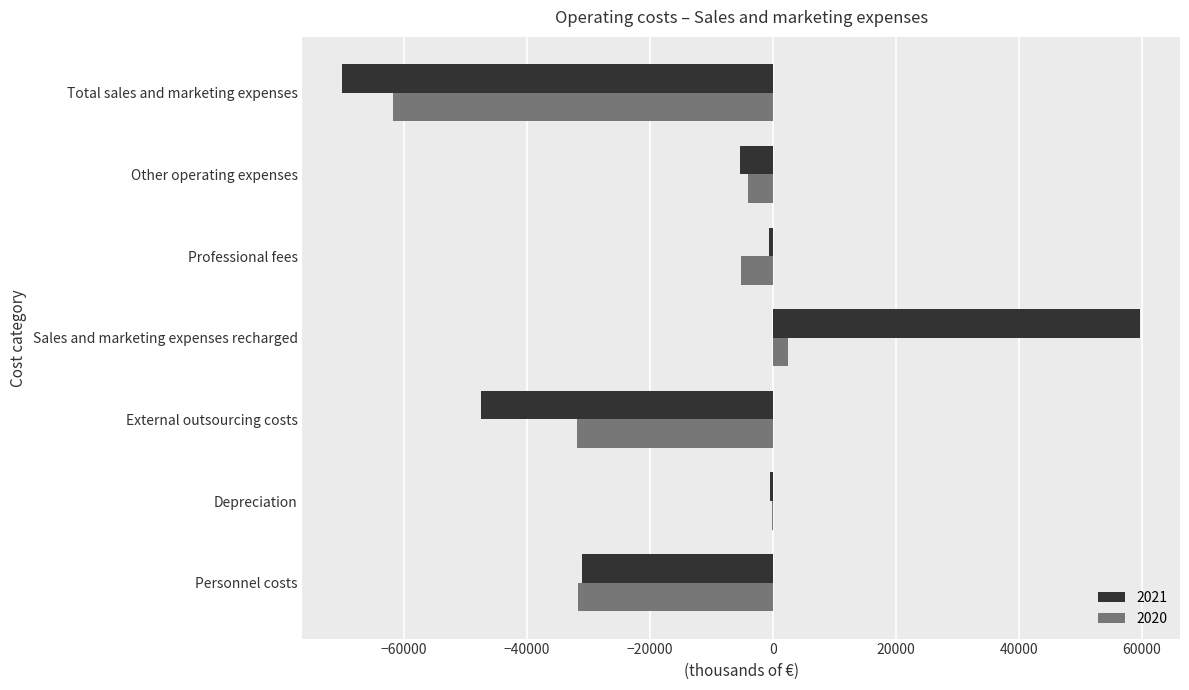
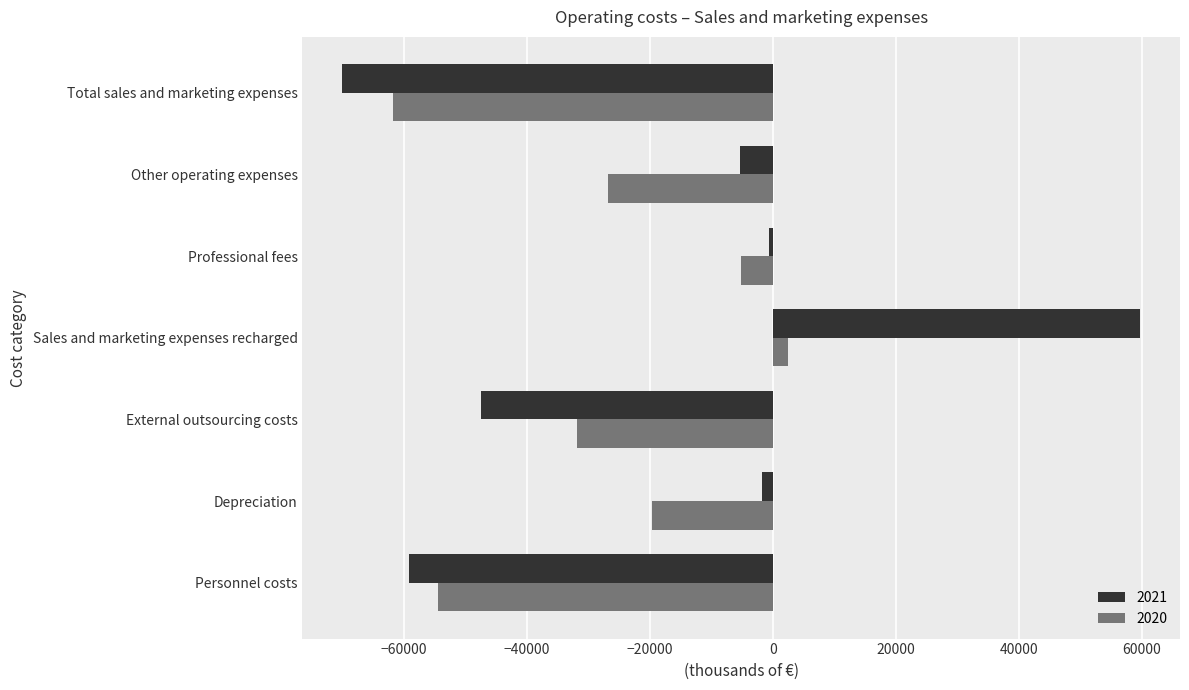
2020, Other operating expenses: -4000 -> -27000
2021, Depreciation: -1000 -> -2000
2020, Depreciation: 0 -> -20000
2021, Personnel costs: -31000 -> -59000
2020, Personnel costs: -32000 -> -54000
